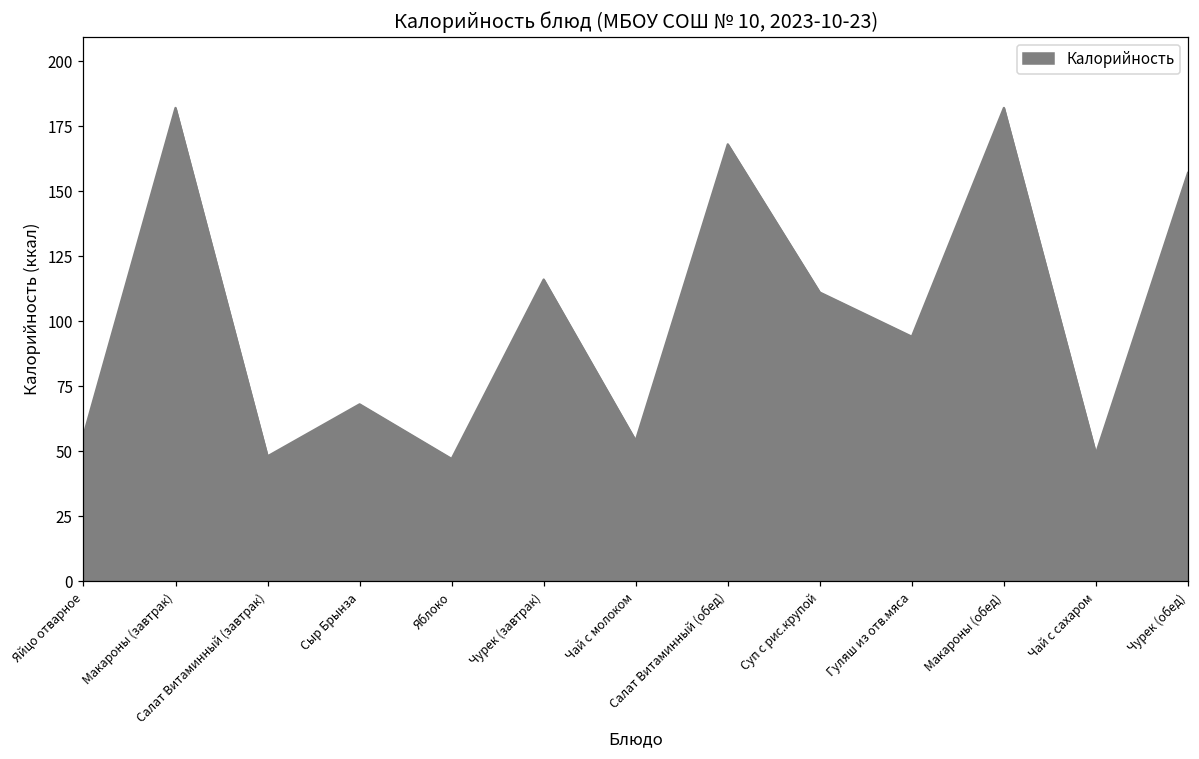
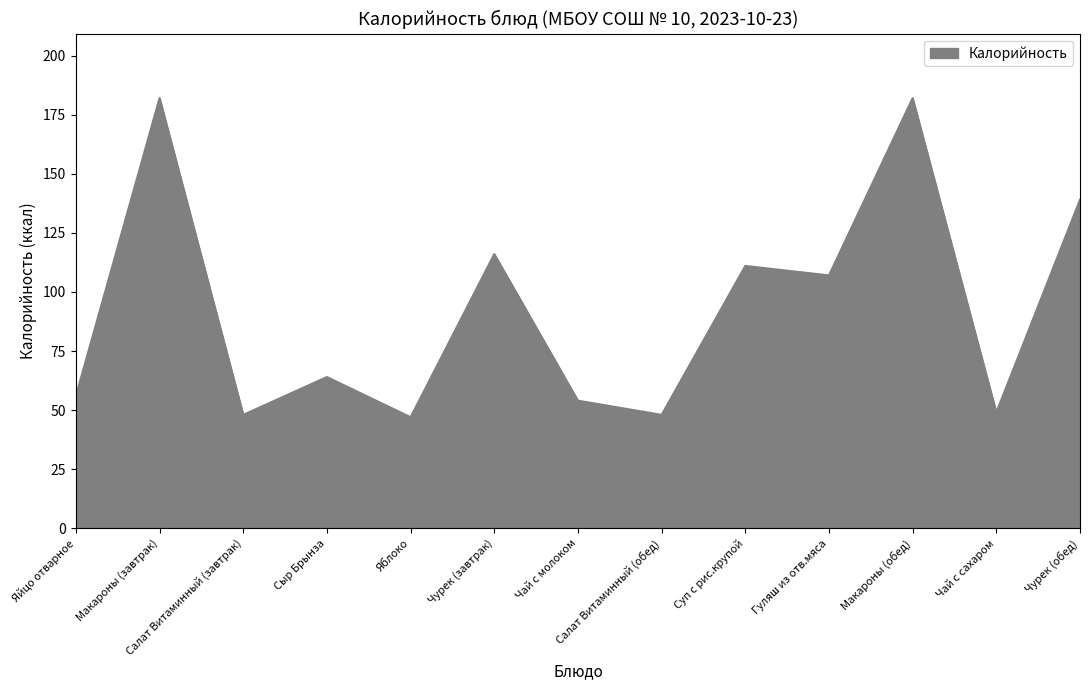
Сыр Брынза: 68 -> 64
Салат Витаминный (обед): 168 -> 48
Гуляш из отв.мяса: 94 -> 107
Чурек (обед): 157 -> 139
